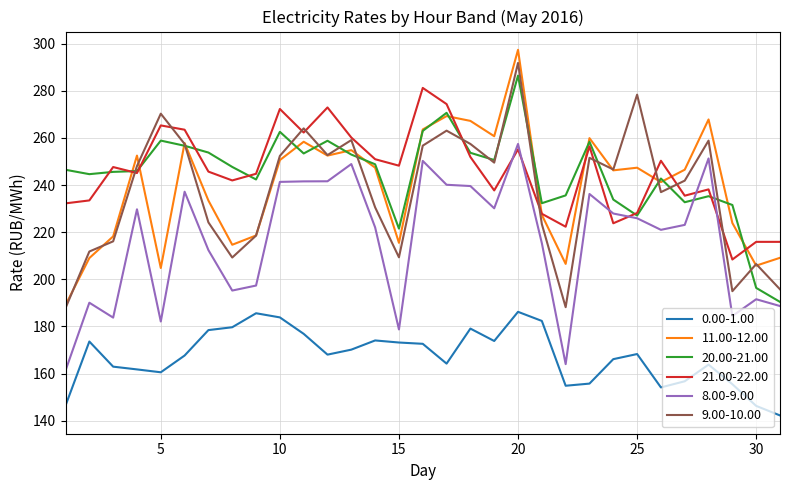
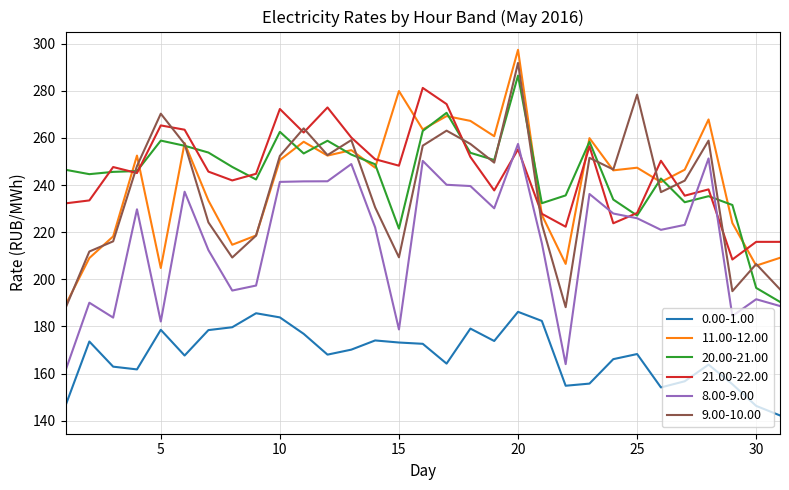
0.00-1.00, 5: 161 -> 179
11.00-12.00, 15: 215 -> 280
